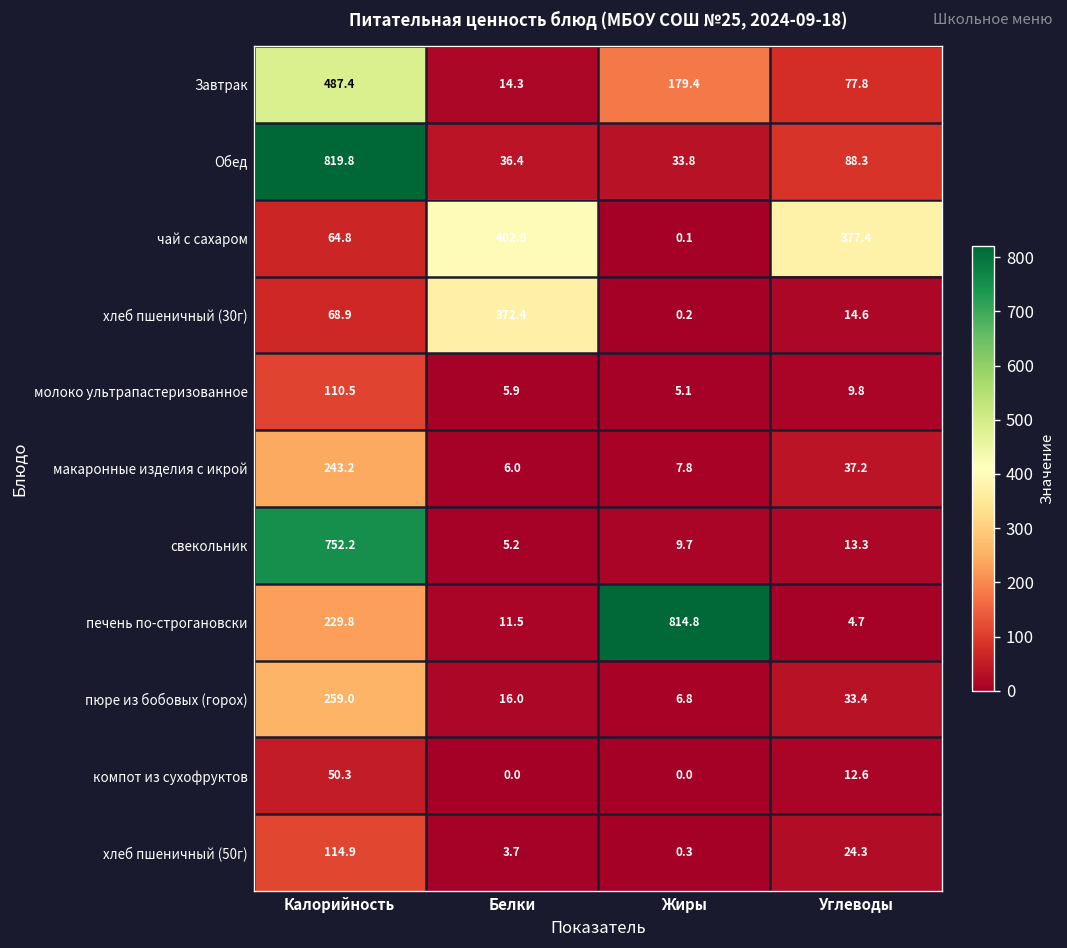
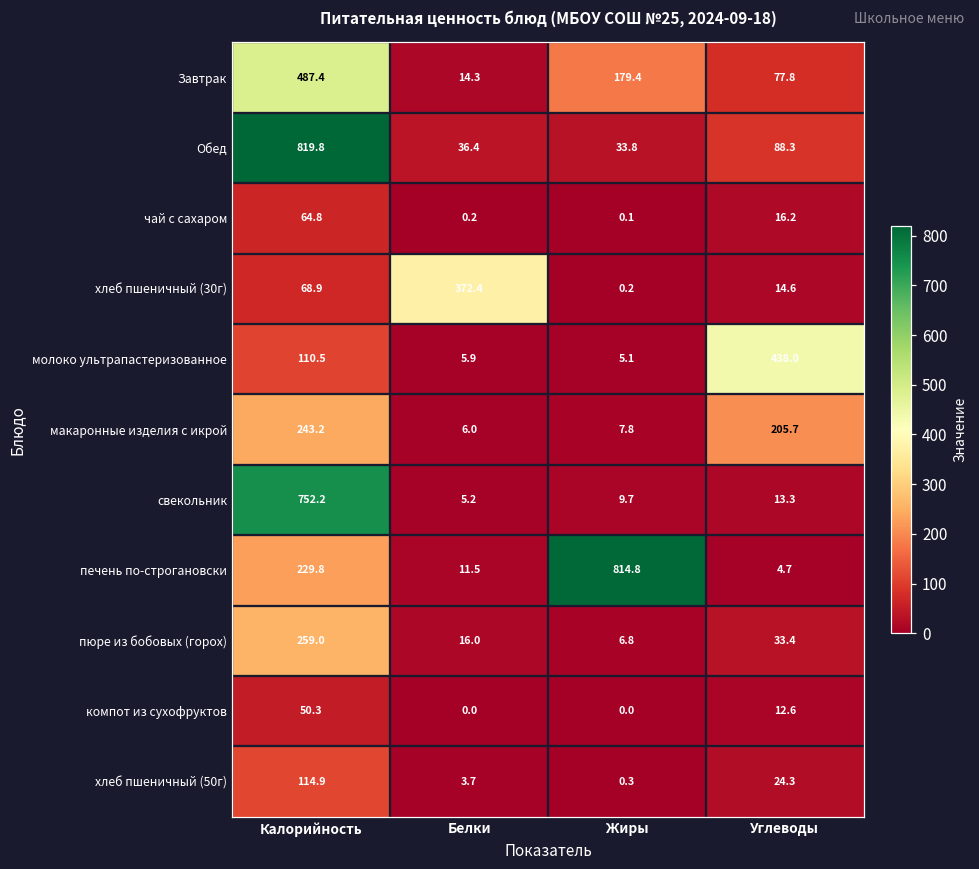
чай с сахаром, Белки: 402.9 -> 0.2
чай с сахаром, Углеводы: 377.4 -> 16.2
молоко ультрапастеризованное, Углеводы: 9.8 -> 438.0
макаронные изделия с икрой, Углеводы: 37.2 -> 205.7
